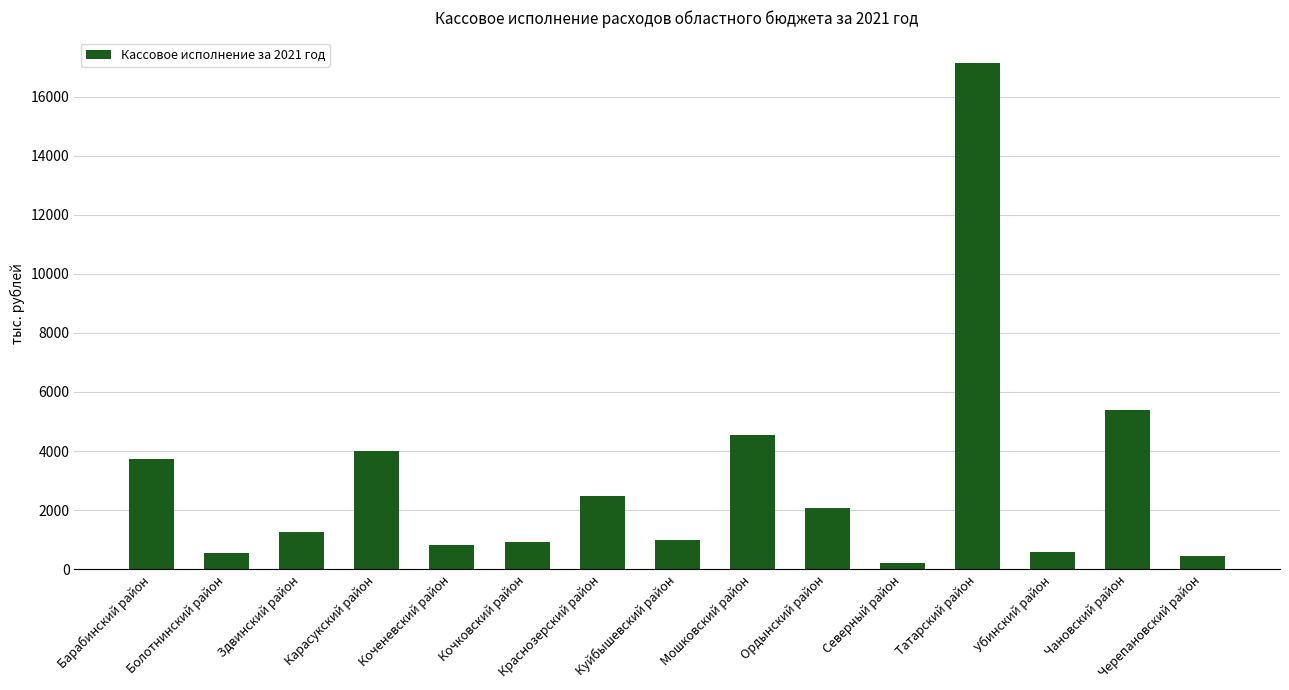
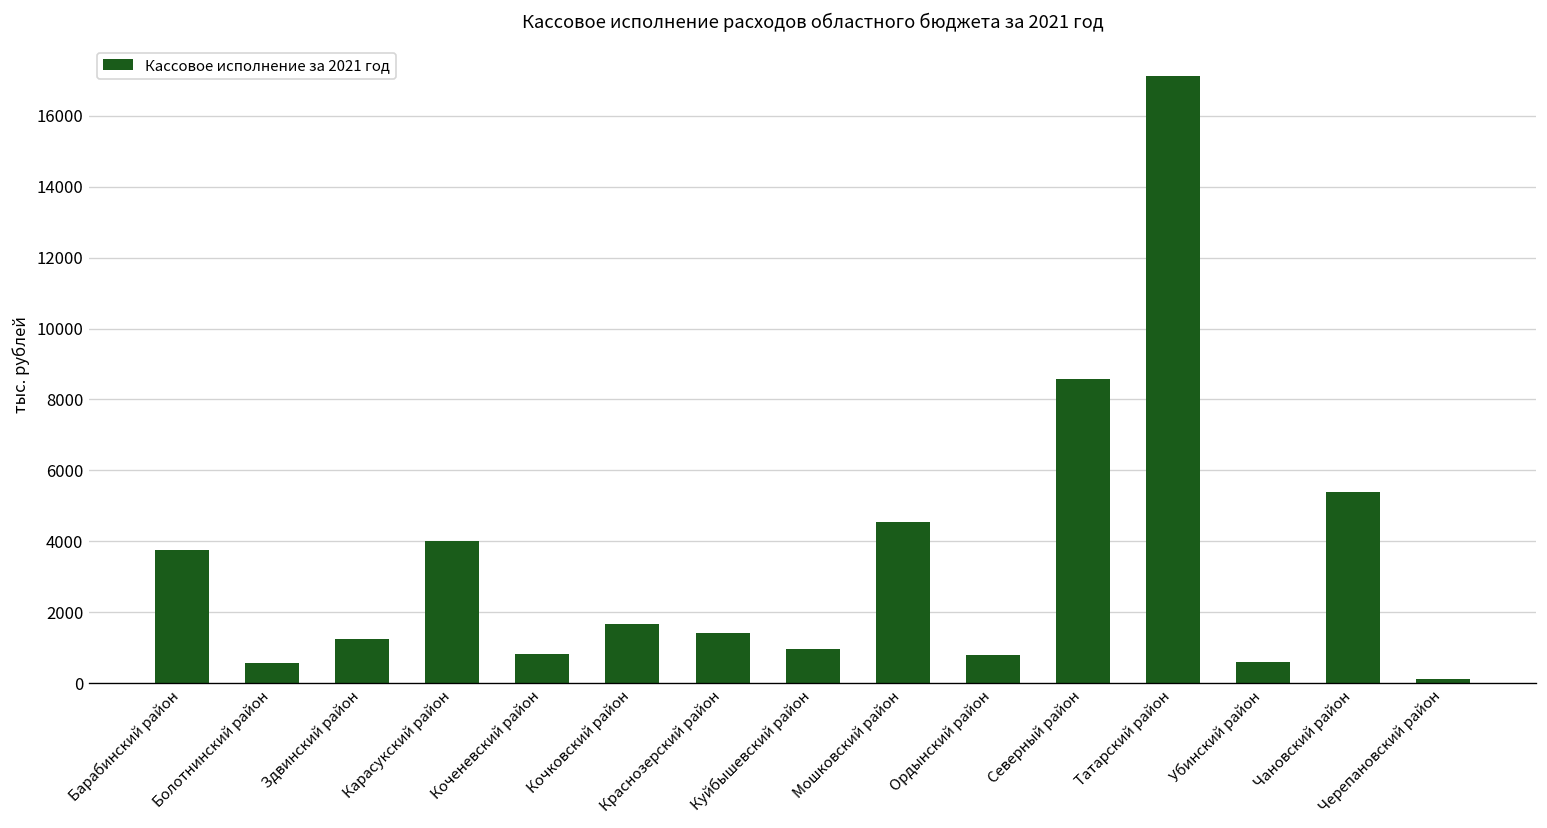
Кочковский район: 900 -> 1700
Краснозерский район: 2500 -> 1400
Ордынский район: 2100 -> 800
Северный район: 200 -> 8600
Черепановский район: 500 -> 100
